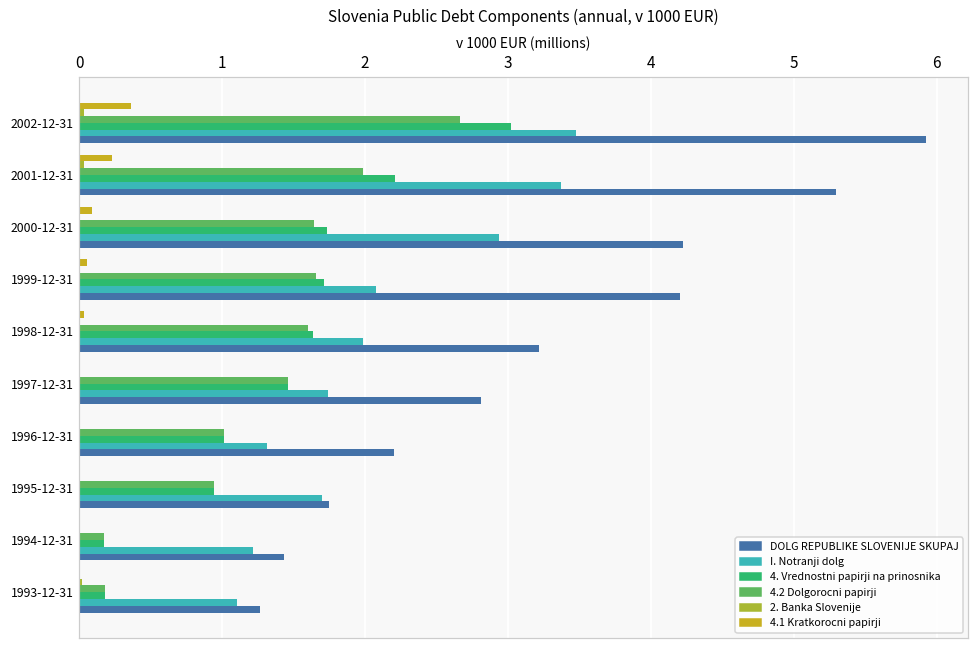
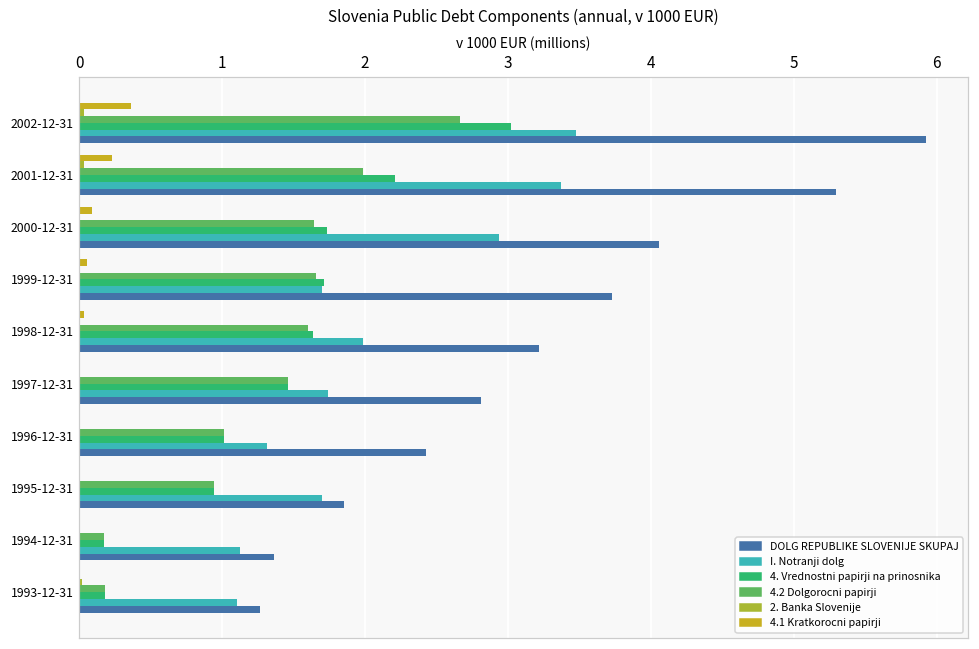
DOLG REPUBLIKE SLOVENIJE SKUPAJ, 2000-12-31: 4.23 -> 4.06
I. Notranji dolg, 1999-12-31: 2.08 -> 1.70
DOLG REPUBLIKE SLOVENIJE SKUPAJ, 1999-12-31: 4.21 -> 3.73
DOLG REPUBLIKE SLOVENIJE SKUPAJ, 1996-12-31: 2.20 -> 2.42
DOLG REPUBLIKE SLOVENIJE SKUPAJ, 1995-12-31: 1.74 -> 1.86
I. Notranji dolg, 1994-12-31: 1.21 -> 1.12
DOLG REPUBLIKE SLOVENIJE SKUPAJ, 1994-12-31: 1.43 -> 1.36
